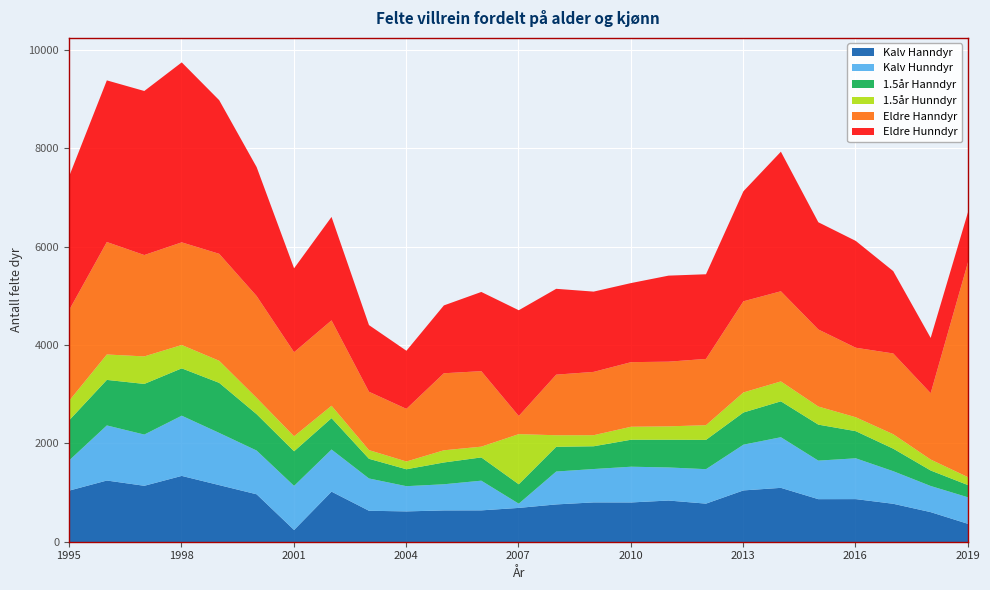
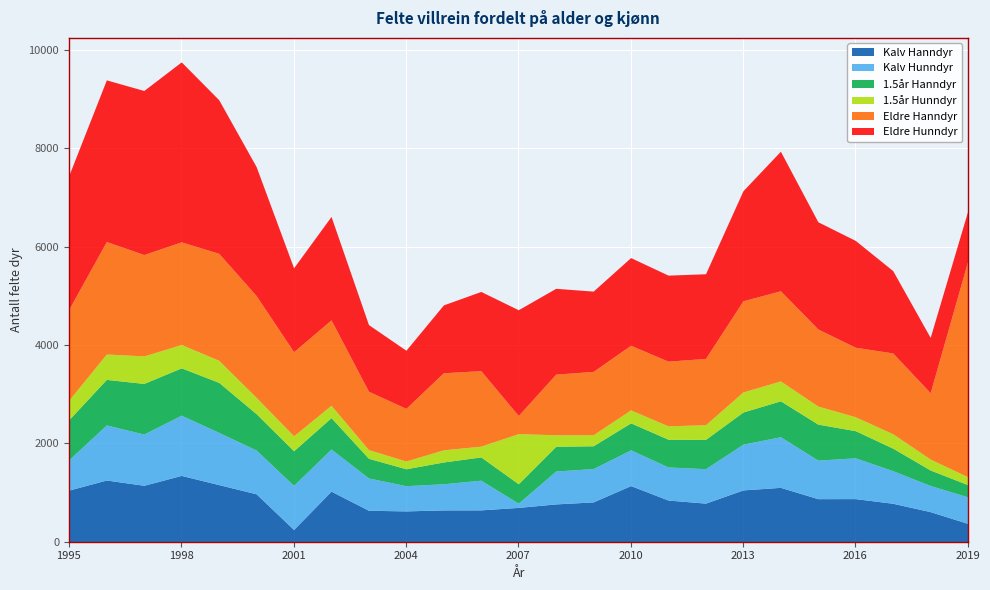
Kalv Hanndyr, 2010: 800 -> 1100
Eldre Hunndyr, 2010: 1600 -> 1800
